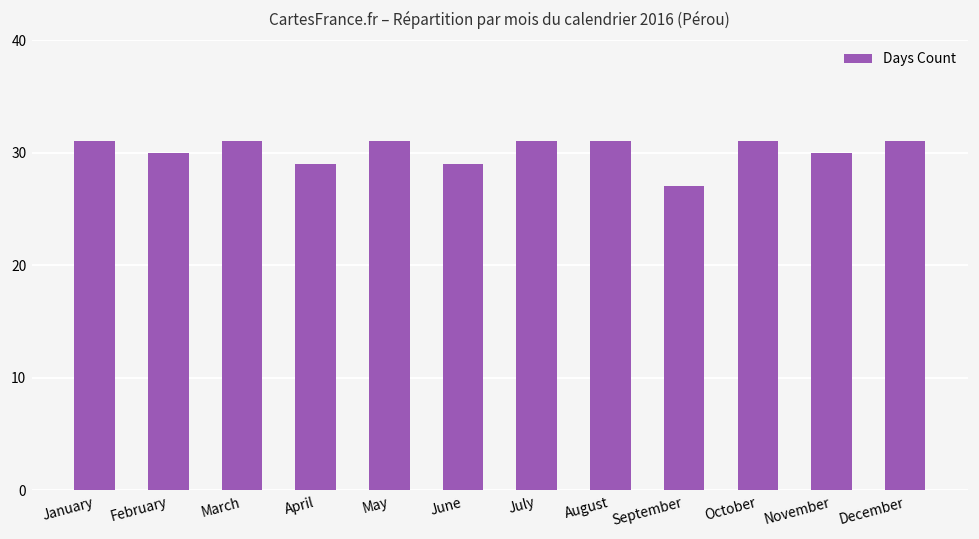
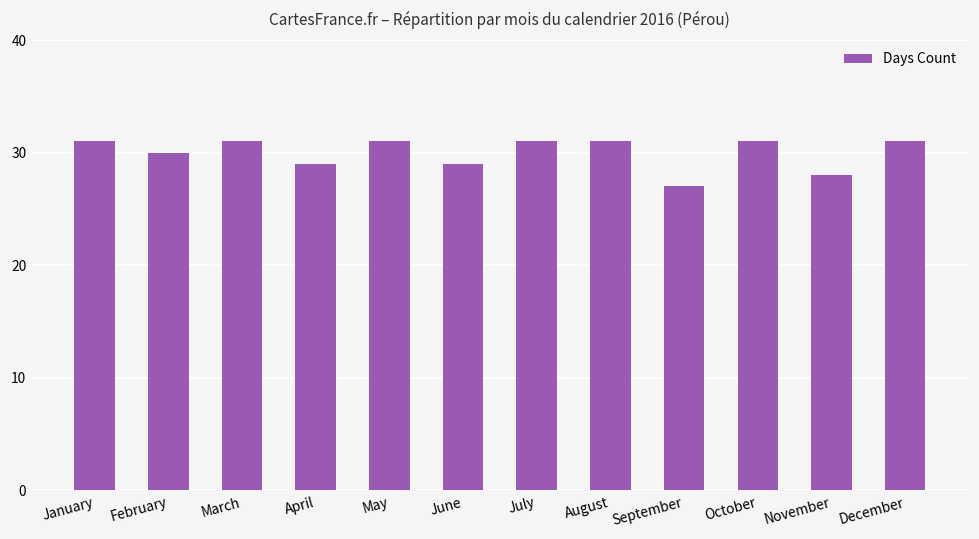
November: 30 -> 28
